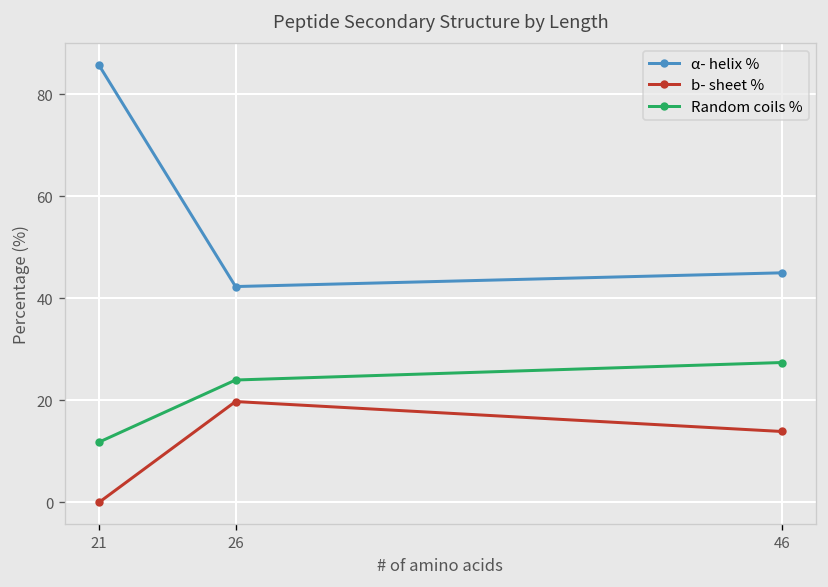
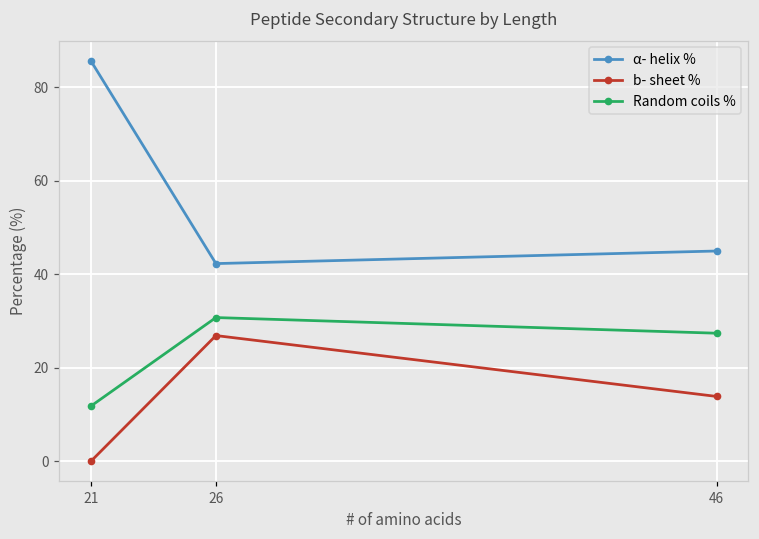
b- sheet %, 26: 20 -> 27
Random coils %, 26: 24 -> 31
